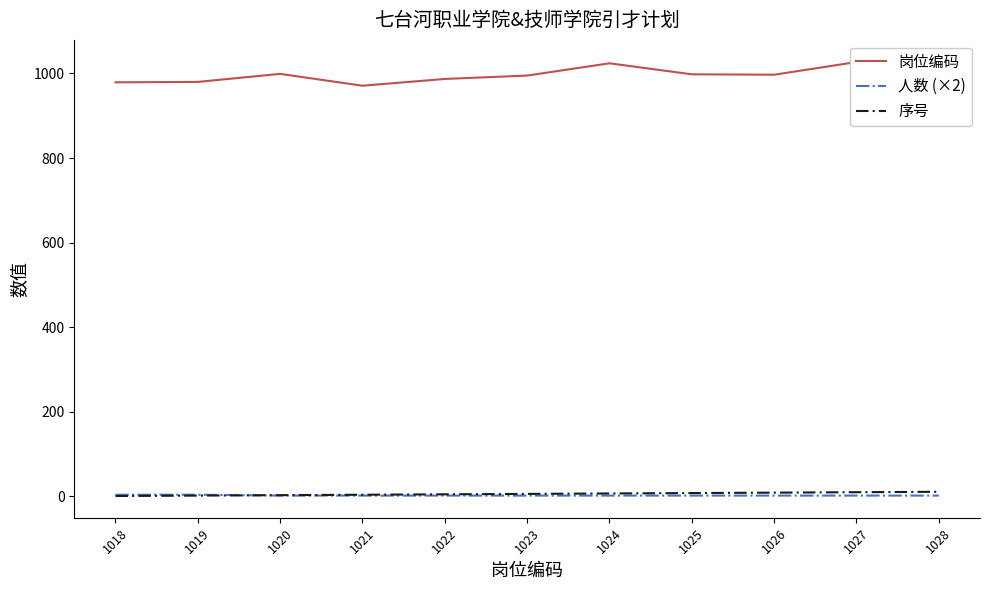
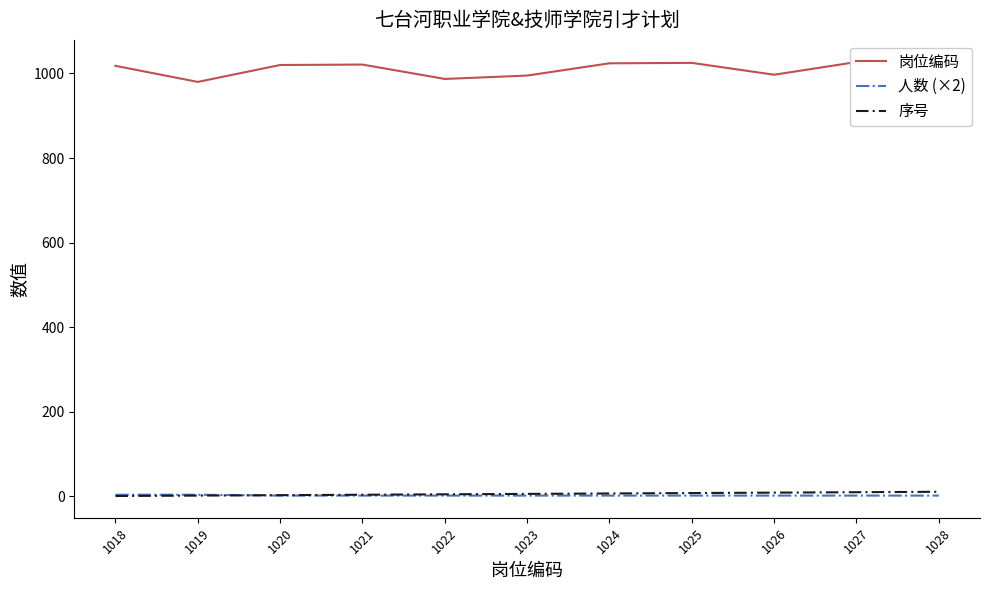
岗位编码, 1018: 980 -> 1020
岗位编码, 1020: 1000 -> 1020
岗位编码, 1021: 970 -> 1020
岗位编码, 1025: 1000 -> 1030
